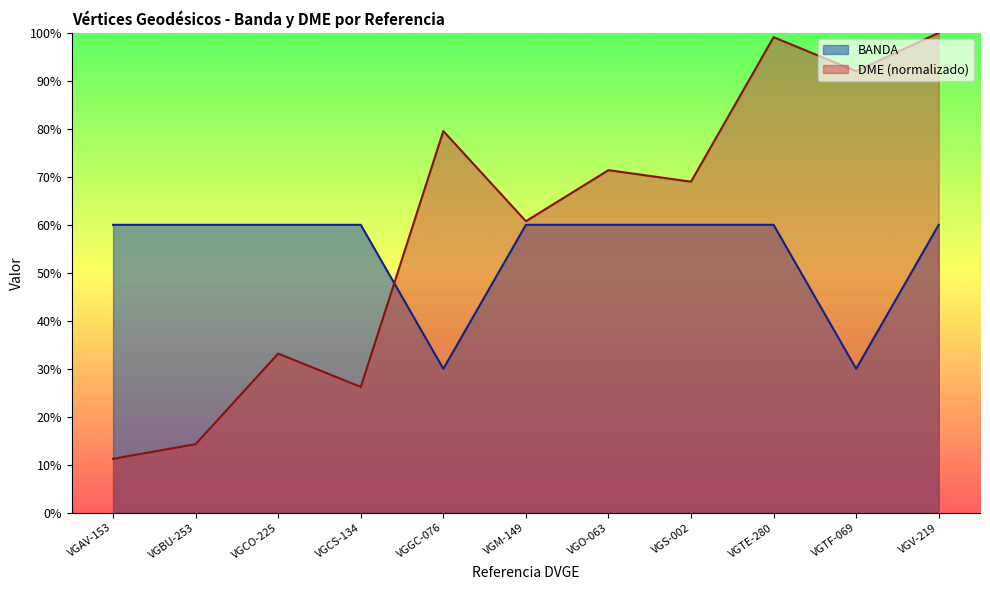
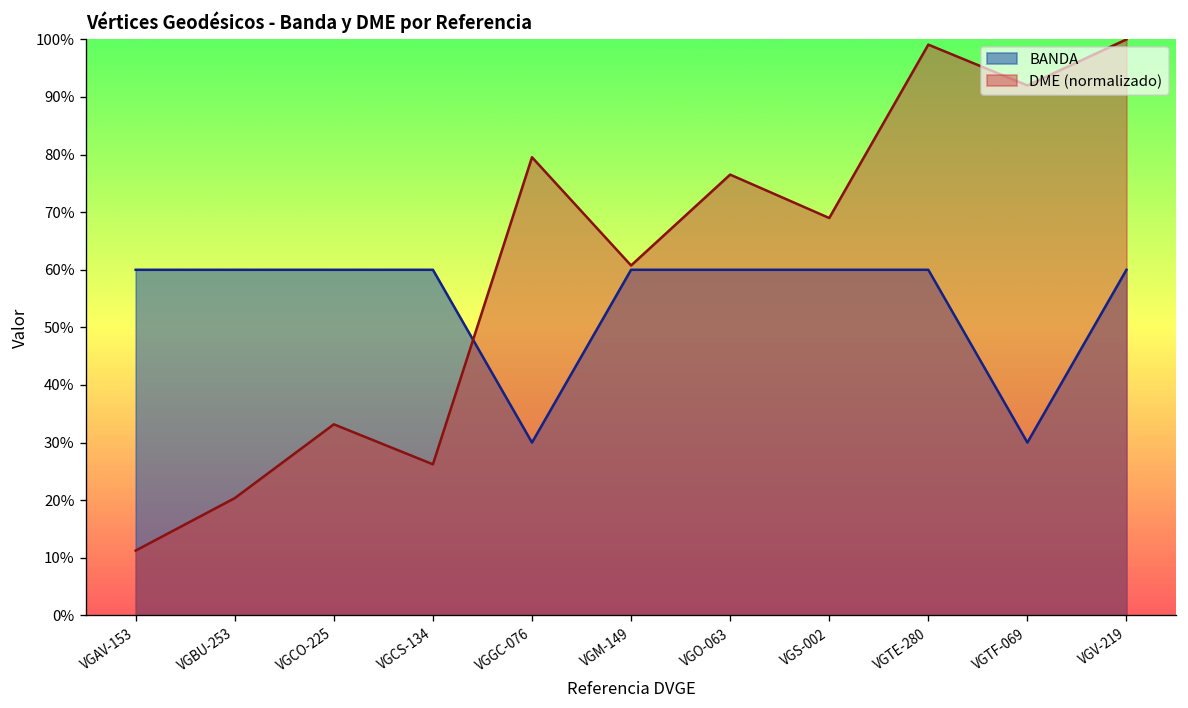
DME (normalizado), VGBU-253: 14% -> 20%
DME (normalizado), VGO-063: 71% -> 77%
